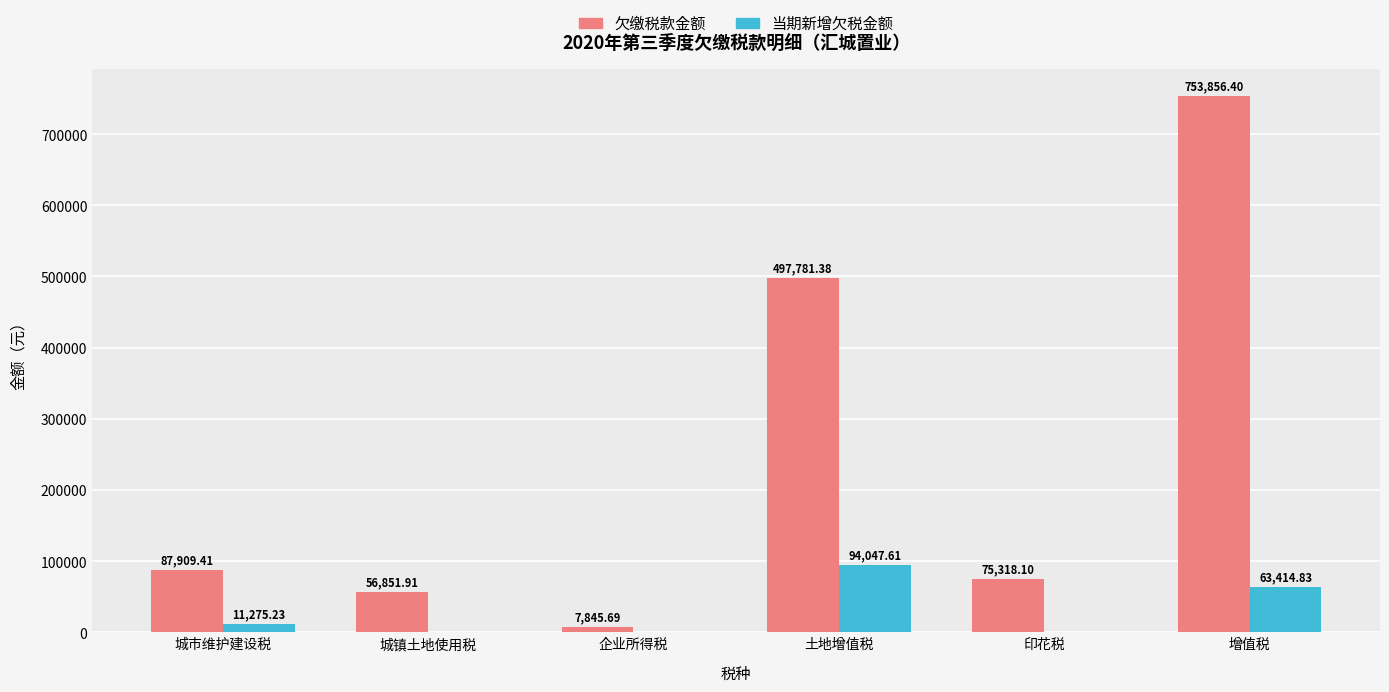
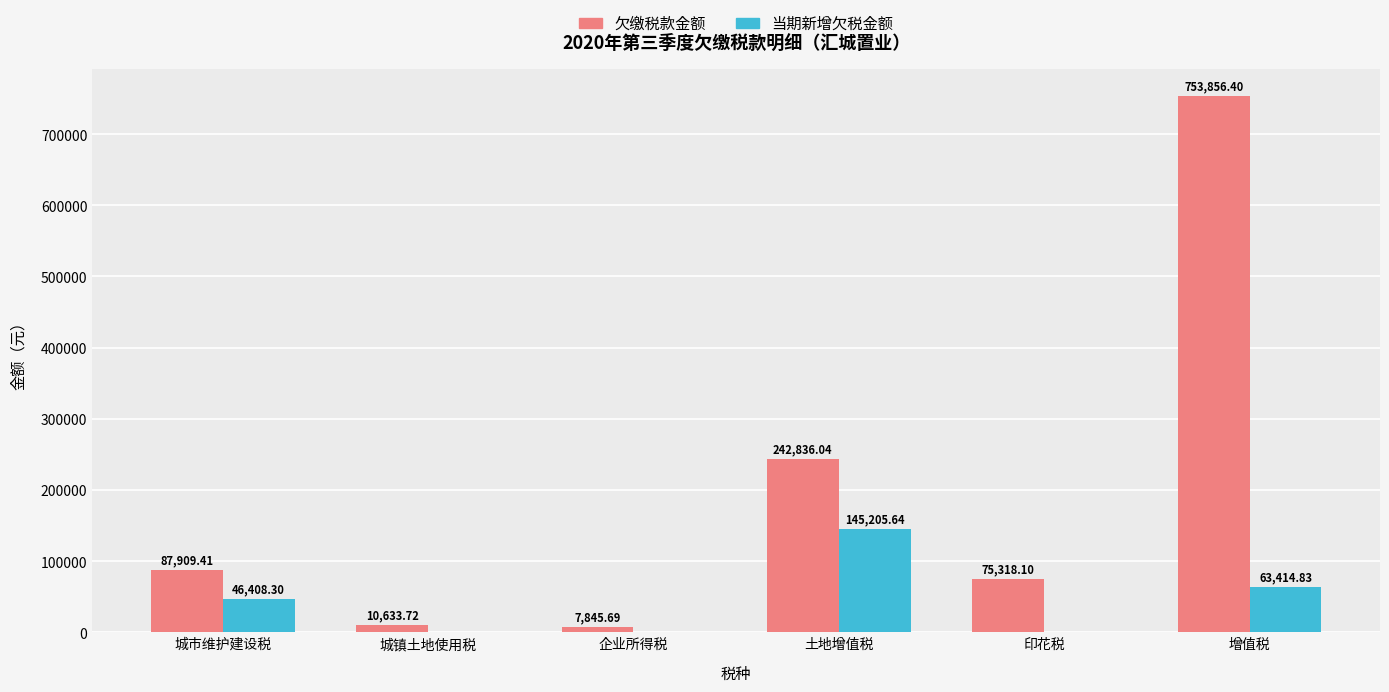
当期新增欠税金额, 城市维护建设税: 11,275.23 -> 46,408.30
欠缴税款金额, 城镇土地使用税: 56,851.91 -> 10,633.72
欠缴税款金额, 土地增值税: 497,781.38 -> 242,836.04
当期新增欠税金额, 土地增值税: 94,047.61 -> 145,205.64
